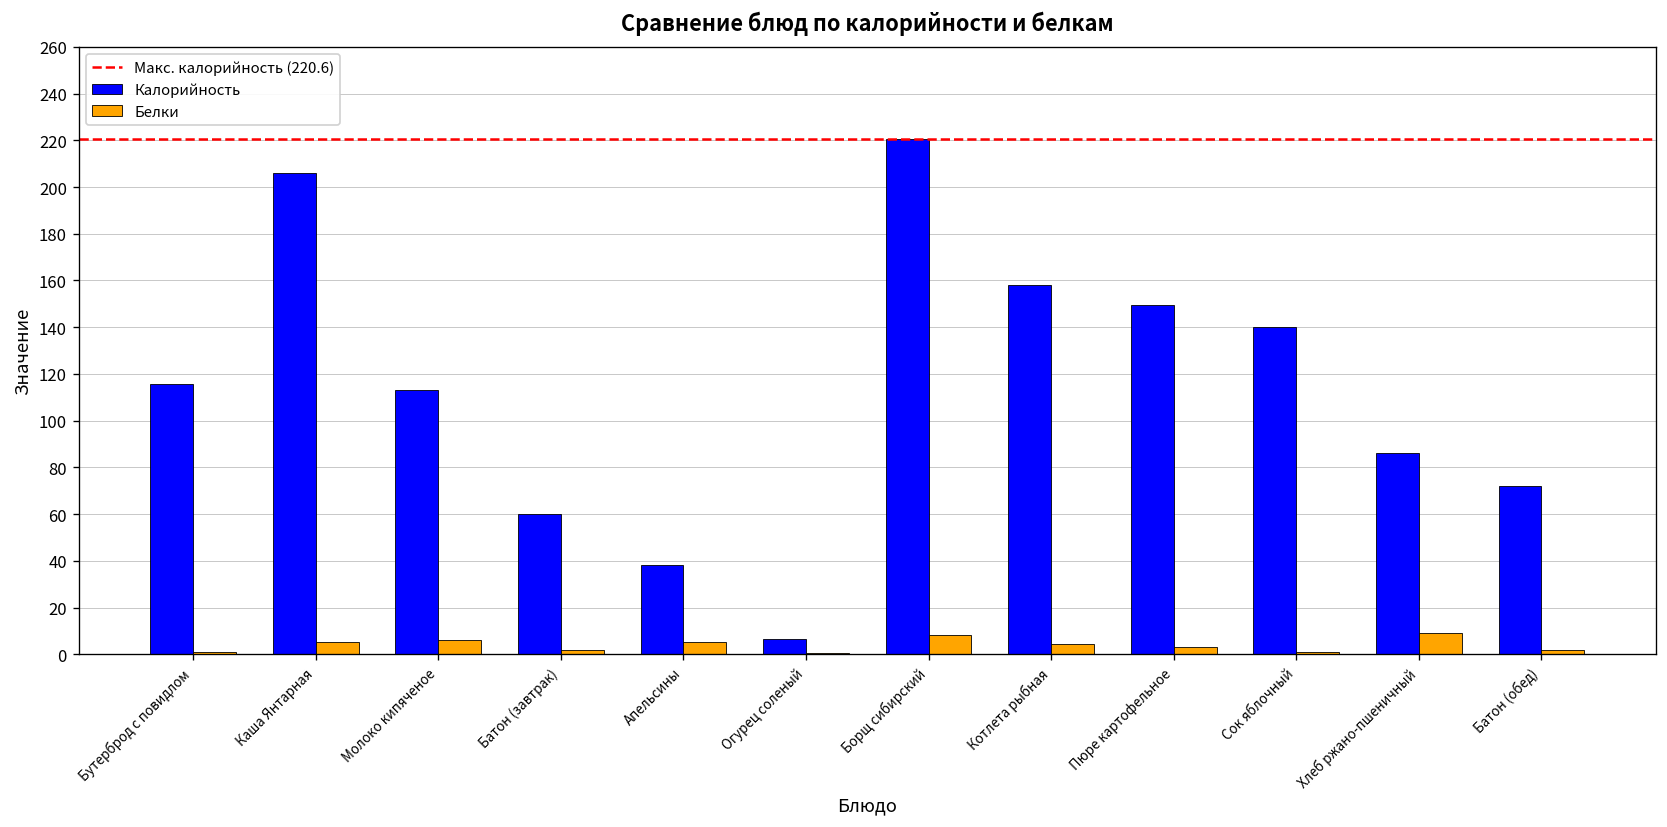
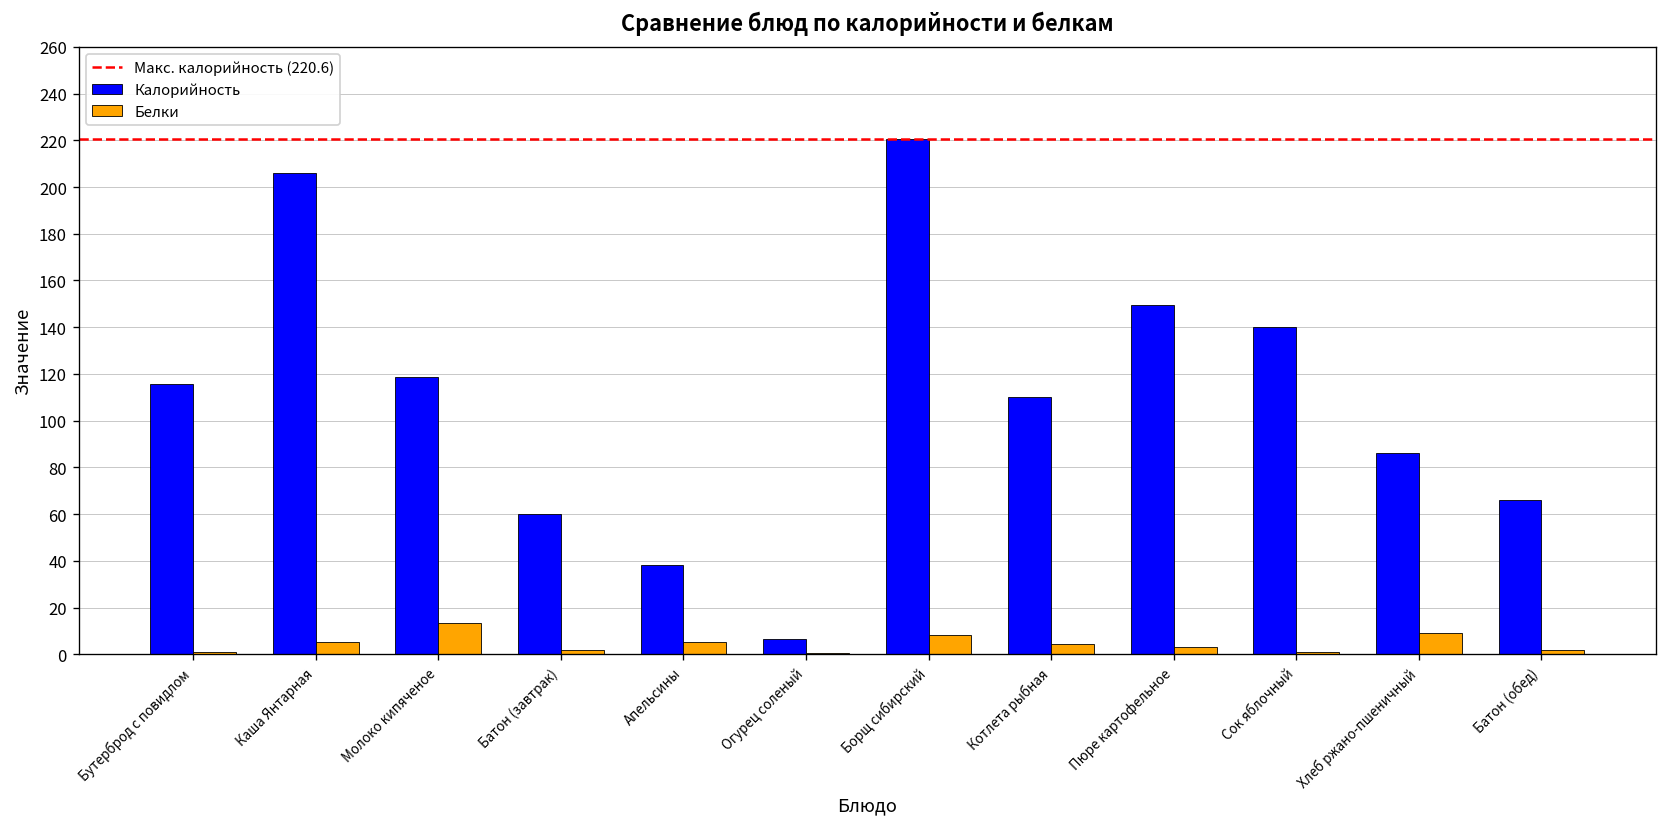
Калорийность, Молоко кипяченое: 113 -> 119
Белки, Молоко кипяченое: 6 -> 13
Калорийность, Котлета рыбная: 158 -> 110
Калорийность, Батон (обед): 72 -> 66
